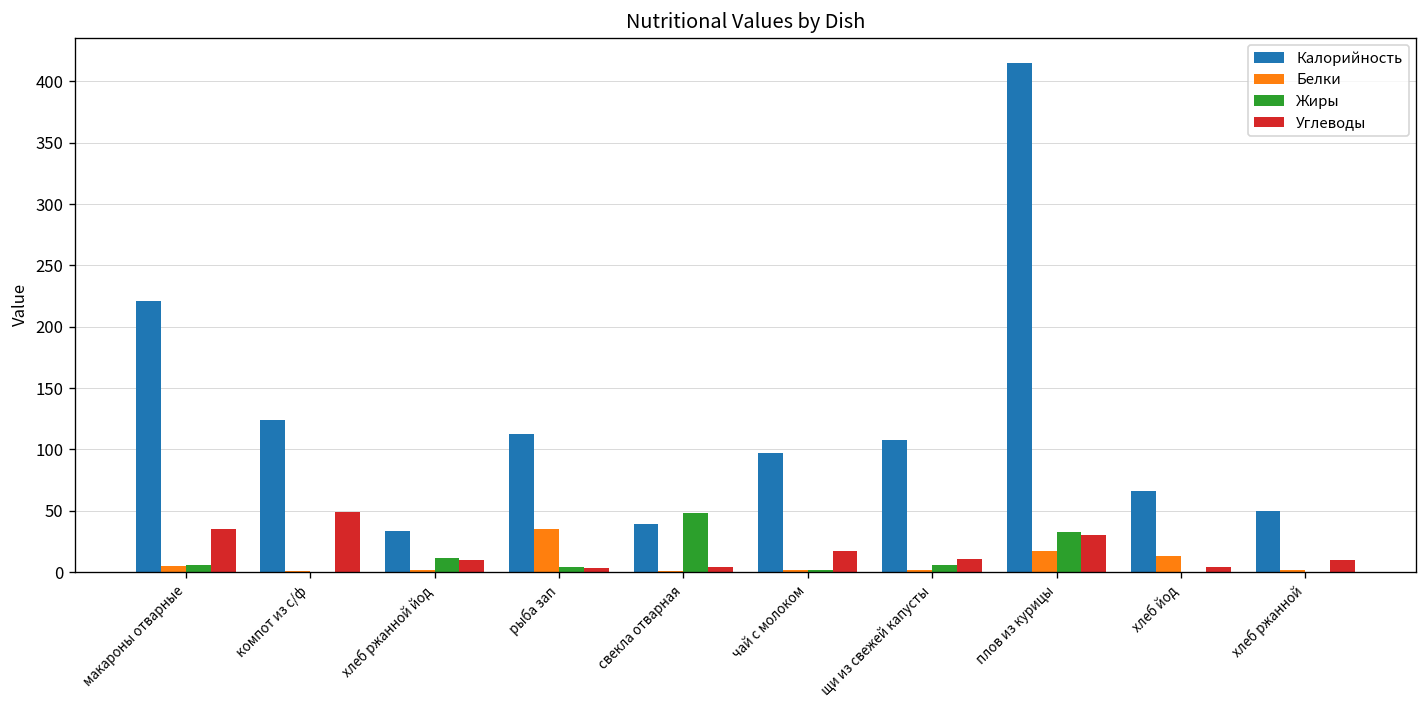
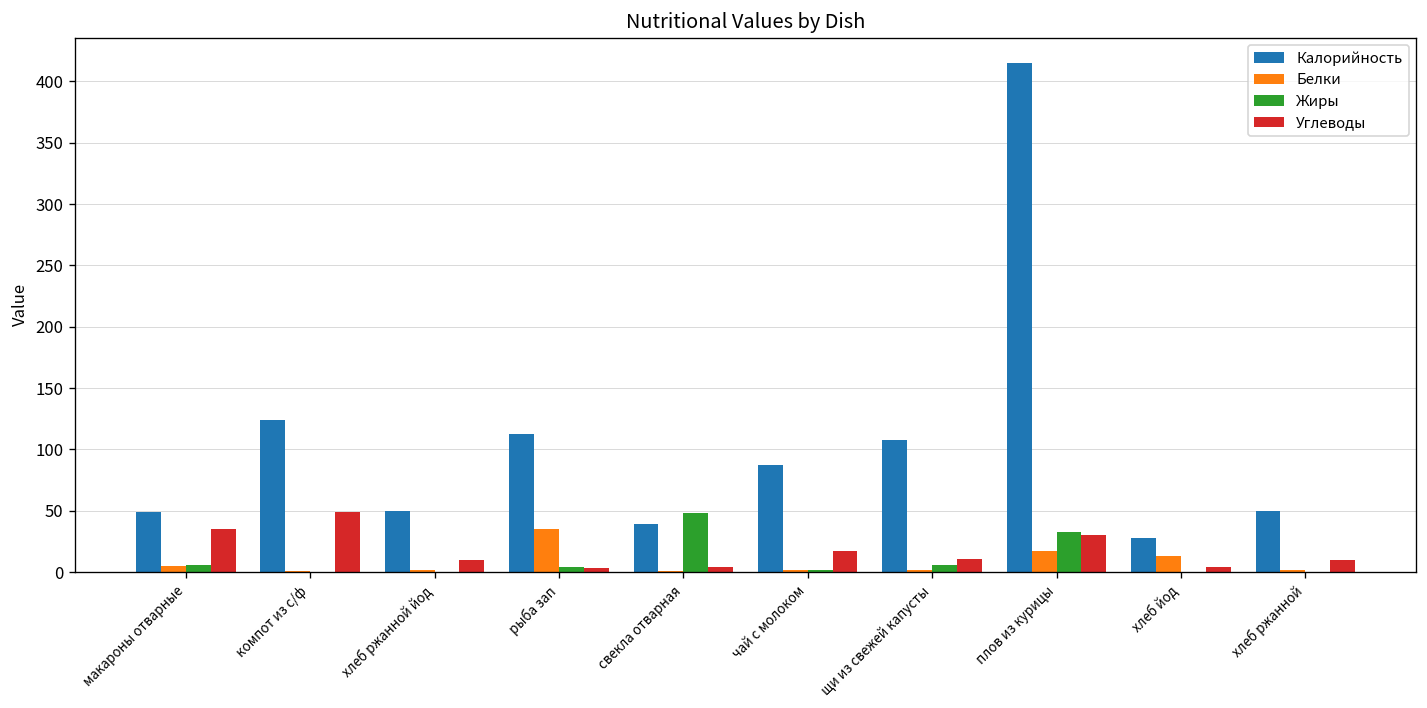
Калорийность, макароны отварные: 221 -> 49
Калорийность, хлеб ржанной йод: 34 -> 50
Жиры, хлеб ржанной йод: 12 -> 0
Калорийность, чай с молоком: 97 -> 87
Калорийность, хлеб йод: 66 -> 28
